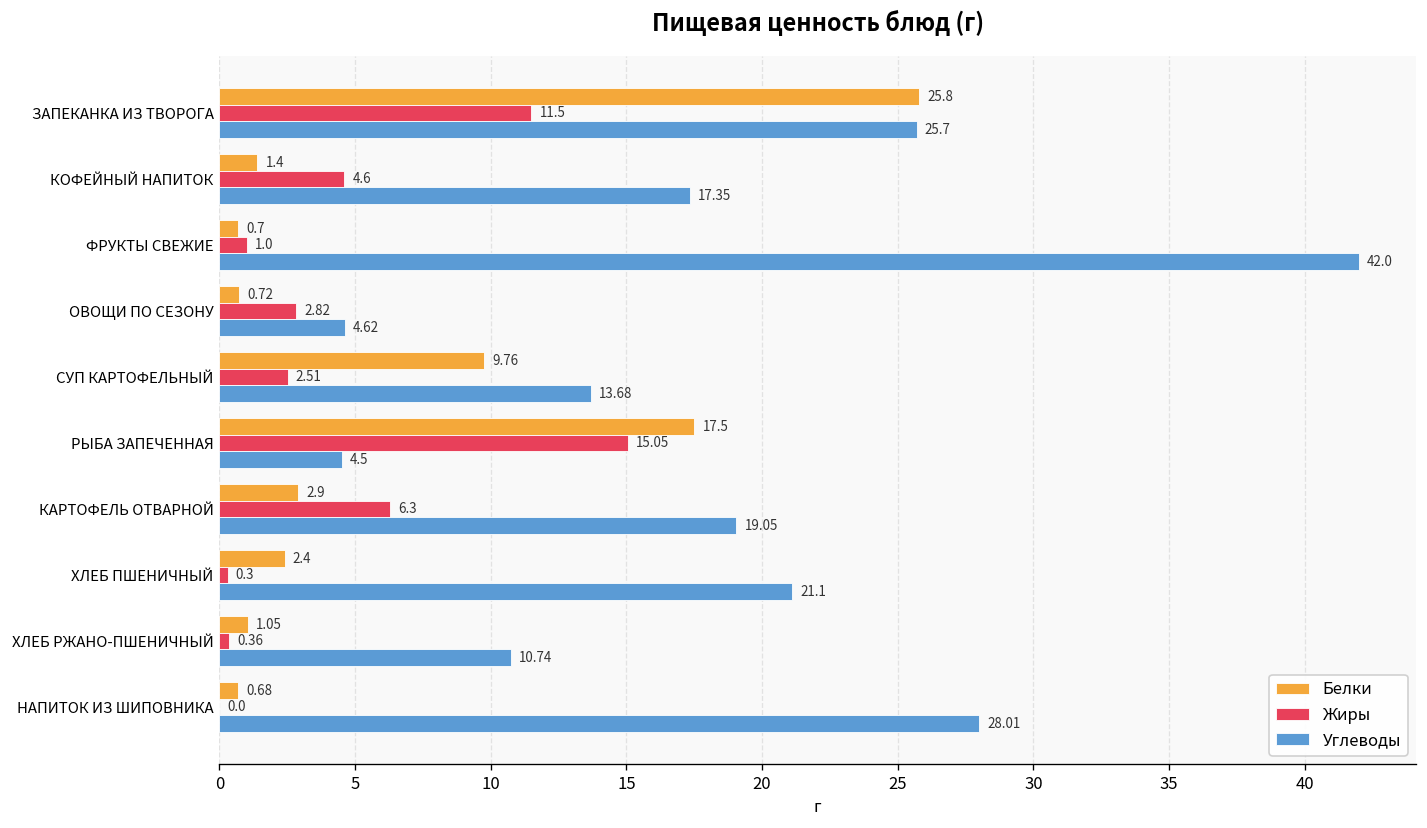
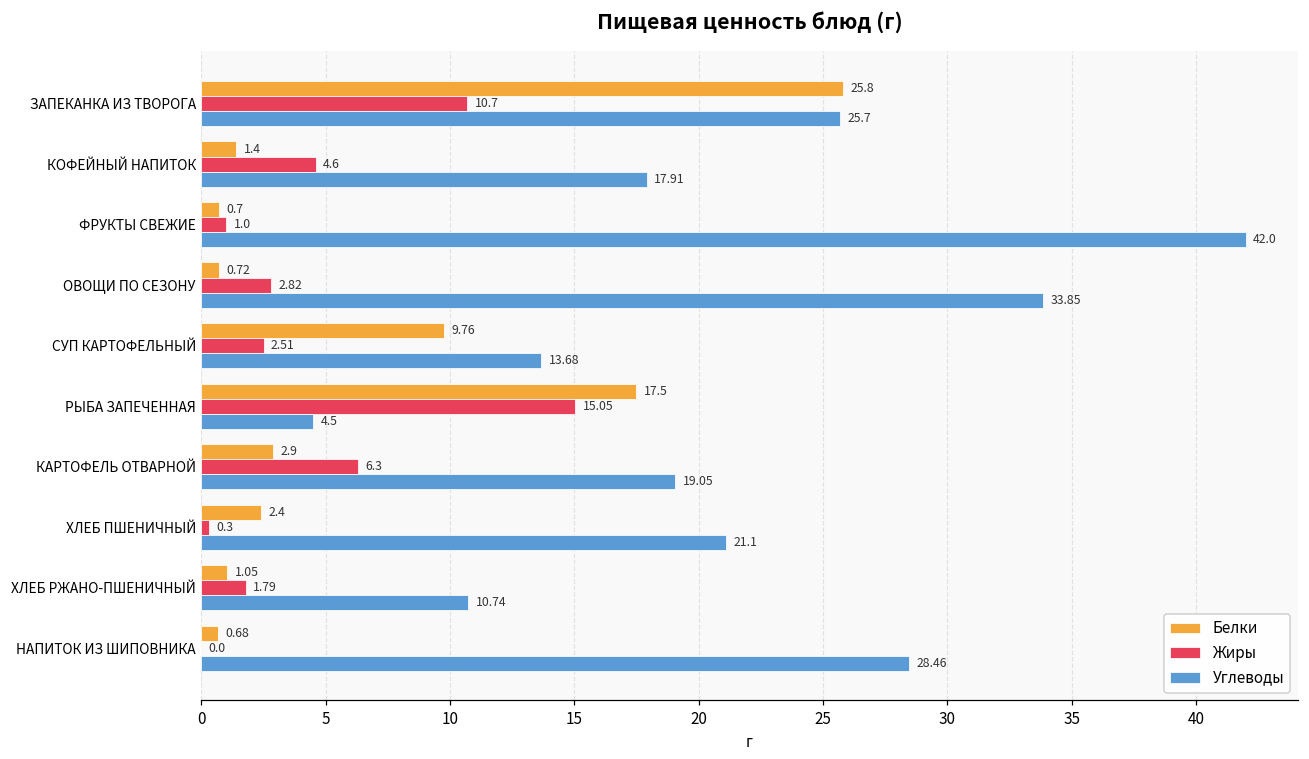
Жиры, ЗАПЕКАНКА ИЗ ТВОРОГА: 11.5 -> 10.7
Углеводы, КОФЕЙНЫЙ НАПИТОК: 17.35 -> 17.91
Углеводы, ОВОЩИ ПО СЕЗОНУ: 4.62 -> 33.85
Жиры, ХЛЕБ РЖАНО-ПШЕНИЧНЫЙ: 0.36 -> 1.79
Углеводы, НАПИТОК ИЗ ШИПОВНИКА: 28.01 -> 28.46
